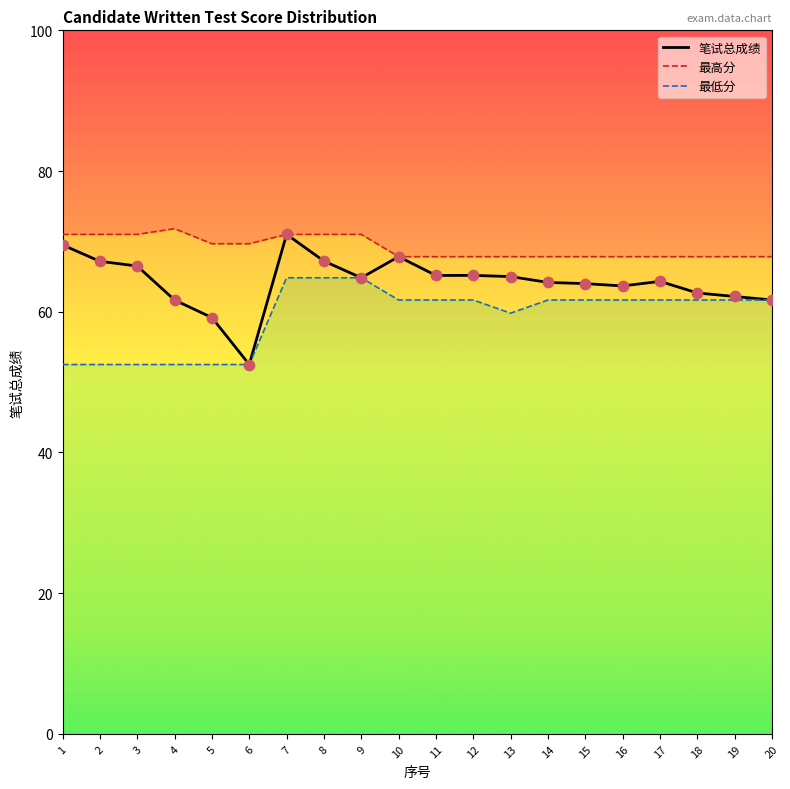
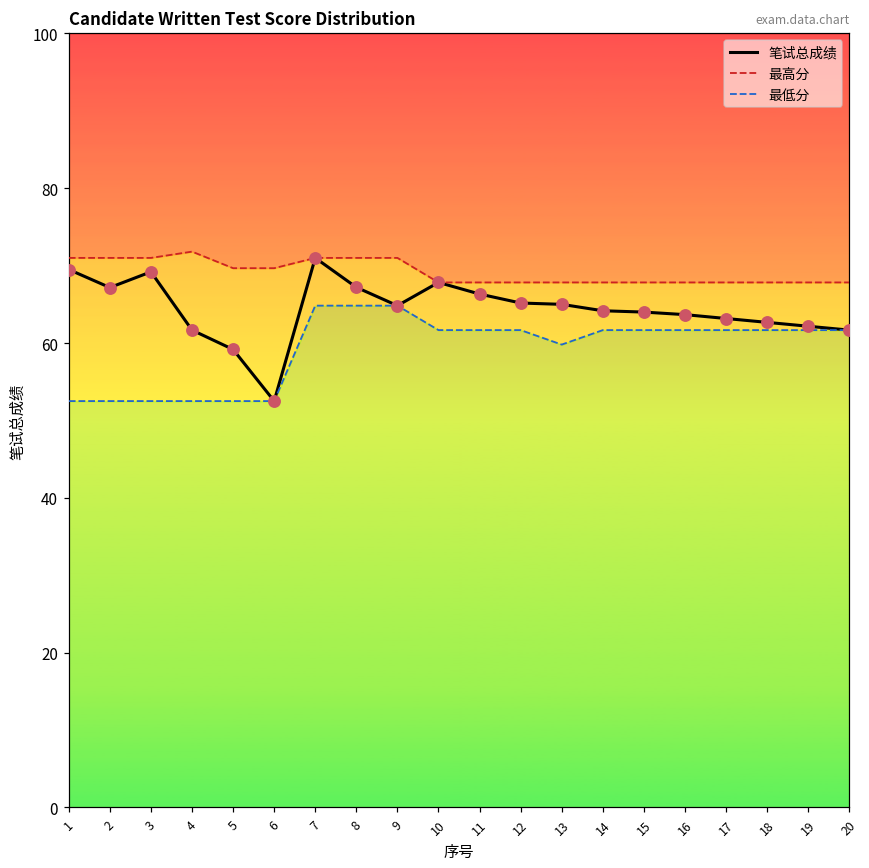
笔试总成绩, 3: 67 -> 69
笔试总成绩, 11: 65 -> 66
笔试总成绩, 17: 64 -> 63
